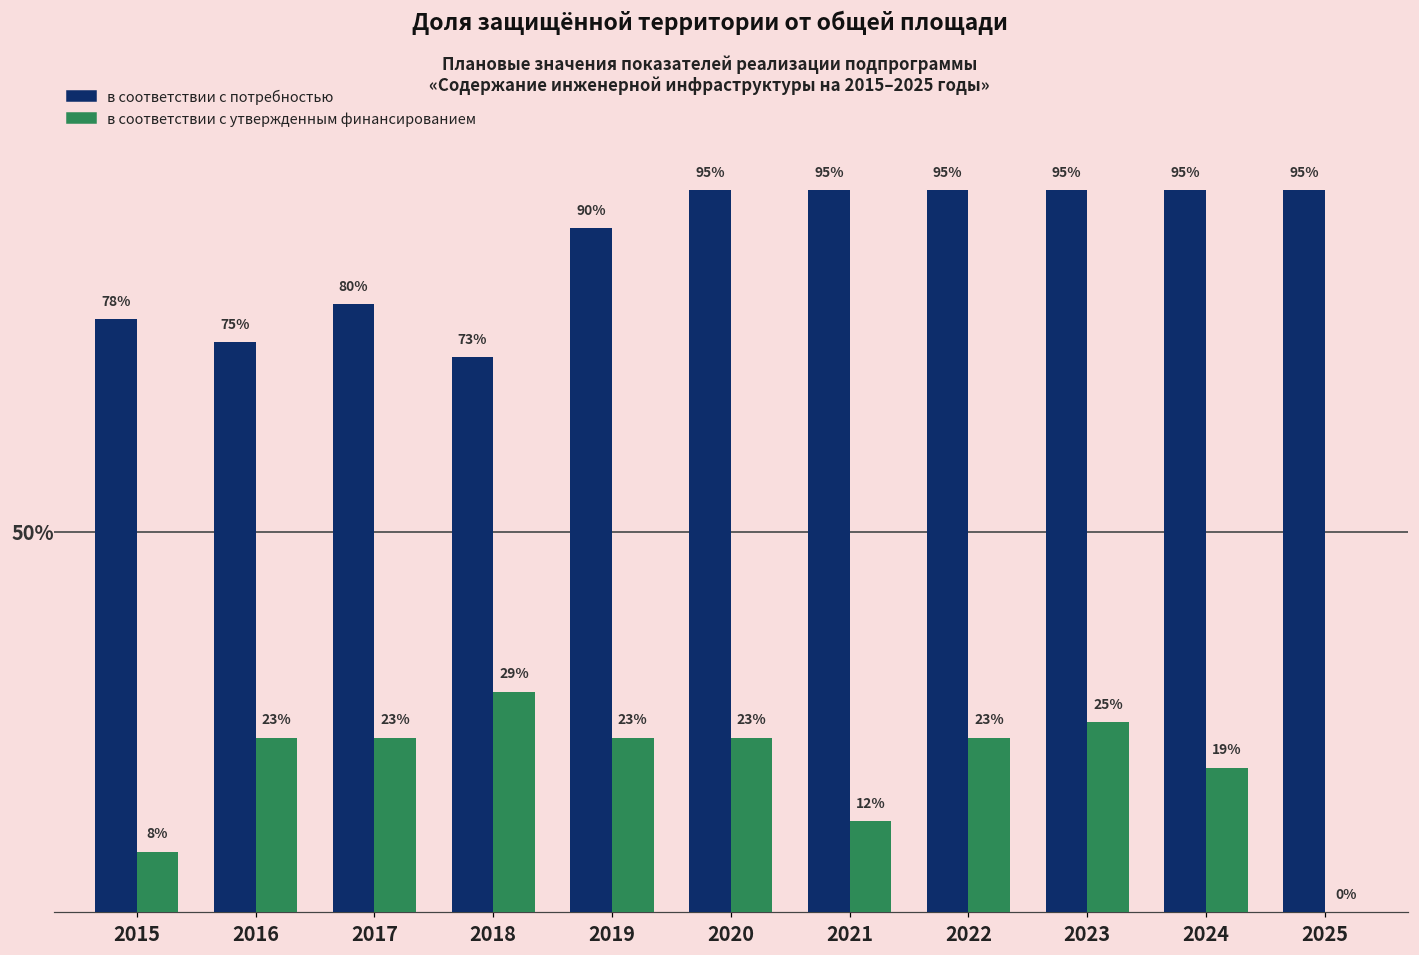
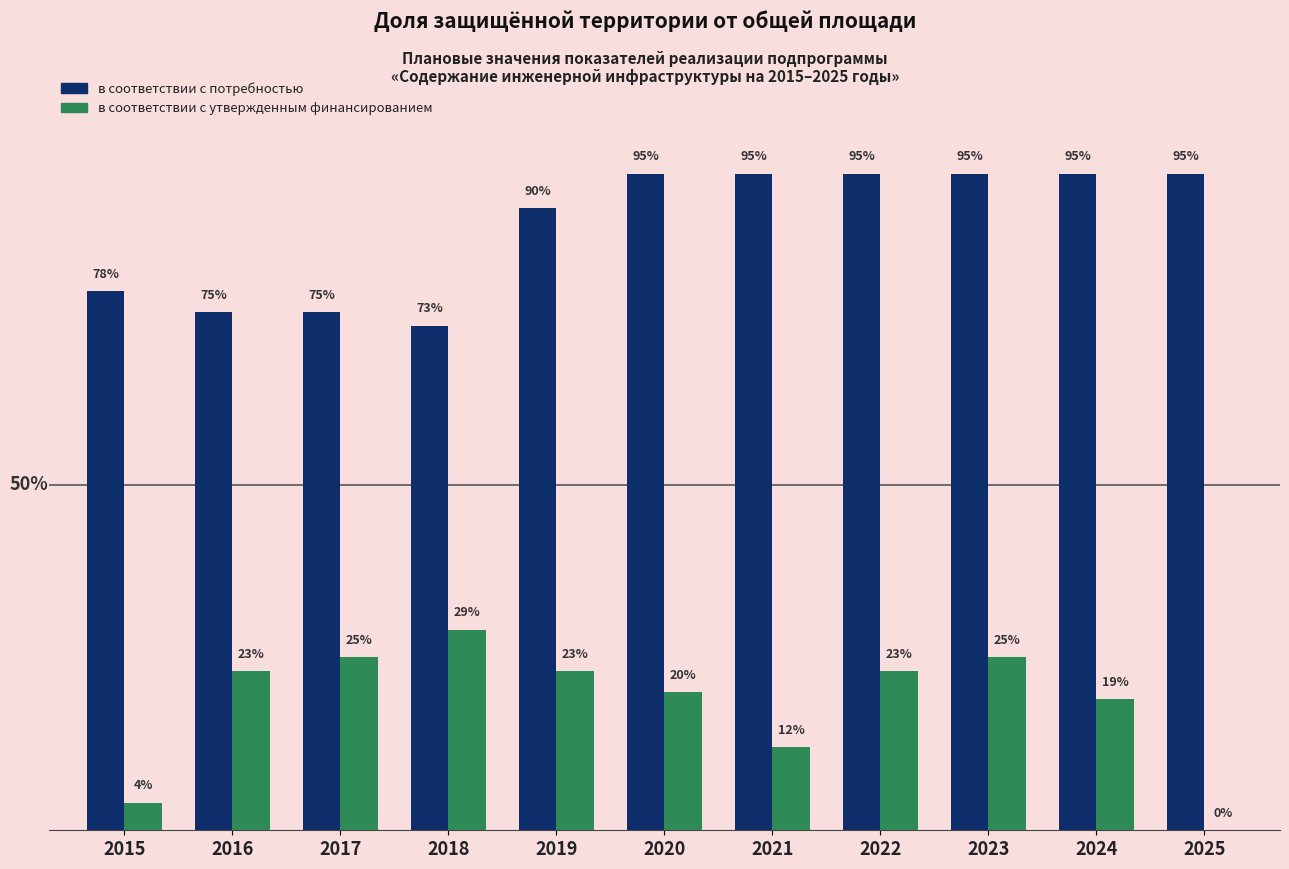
в соответствии с утвержденным финансированием, 2015: 8% -> 4%
в соответствии с потребностью, 2017: 80% -> 75%
в соответствии с утвержденным финансированием, 2017: 23% -> 25%
в соответствии с утвержденным финансированием, 2020: 23% -> 20%
